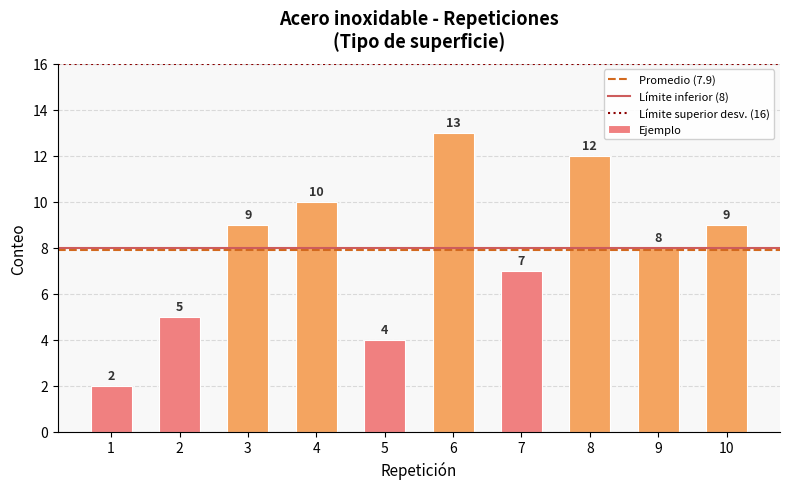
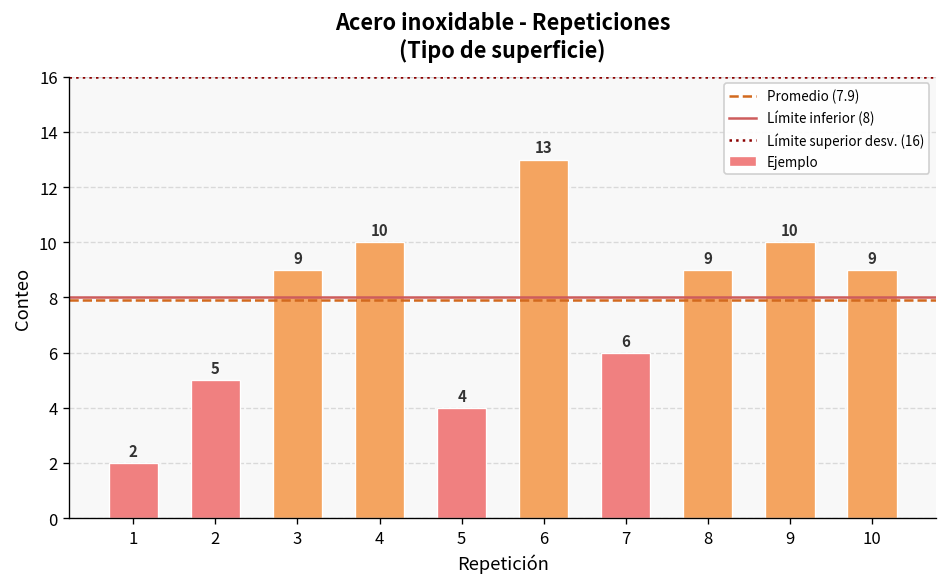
7: 7 -> 6
8: 12 -> 9
9: 8 -> 10
